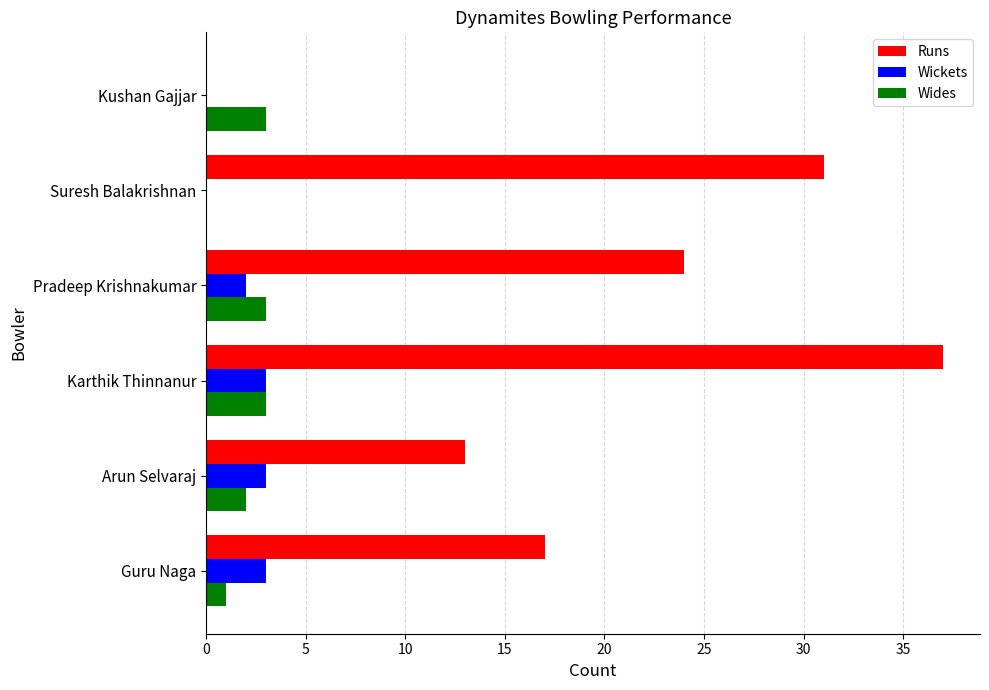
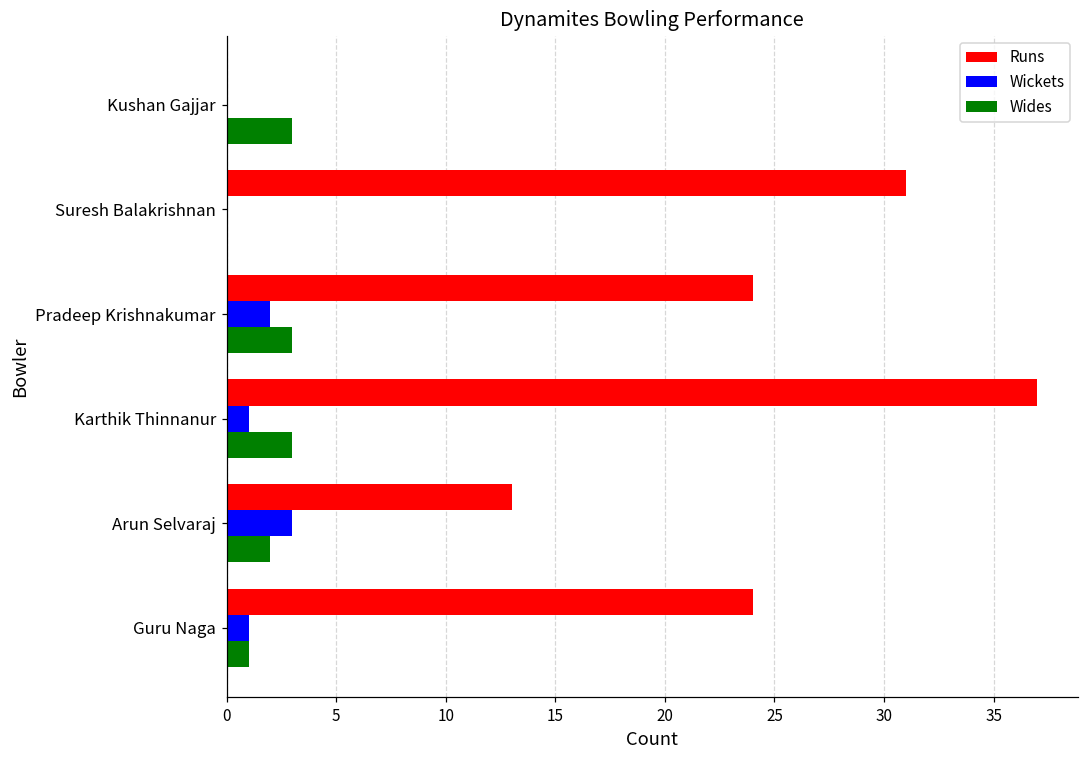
Wickets, Karthik Thinnanur: 3 -> 1
Runs, Guru Naga: 17 -> 24
Wickets, Guru Naga: 3 -> 1
